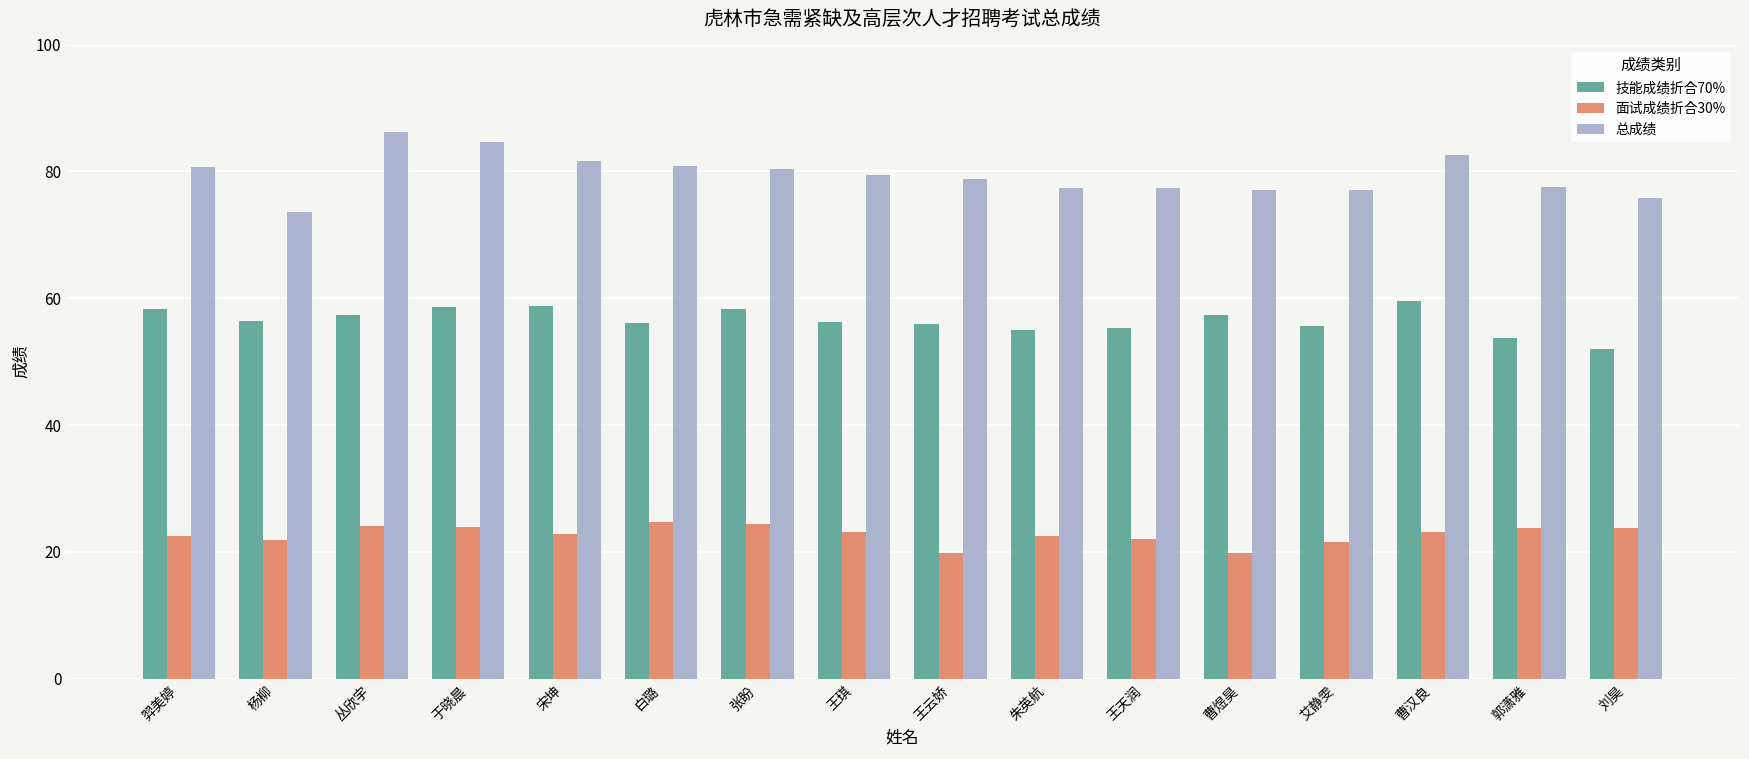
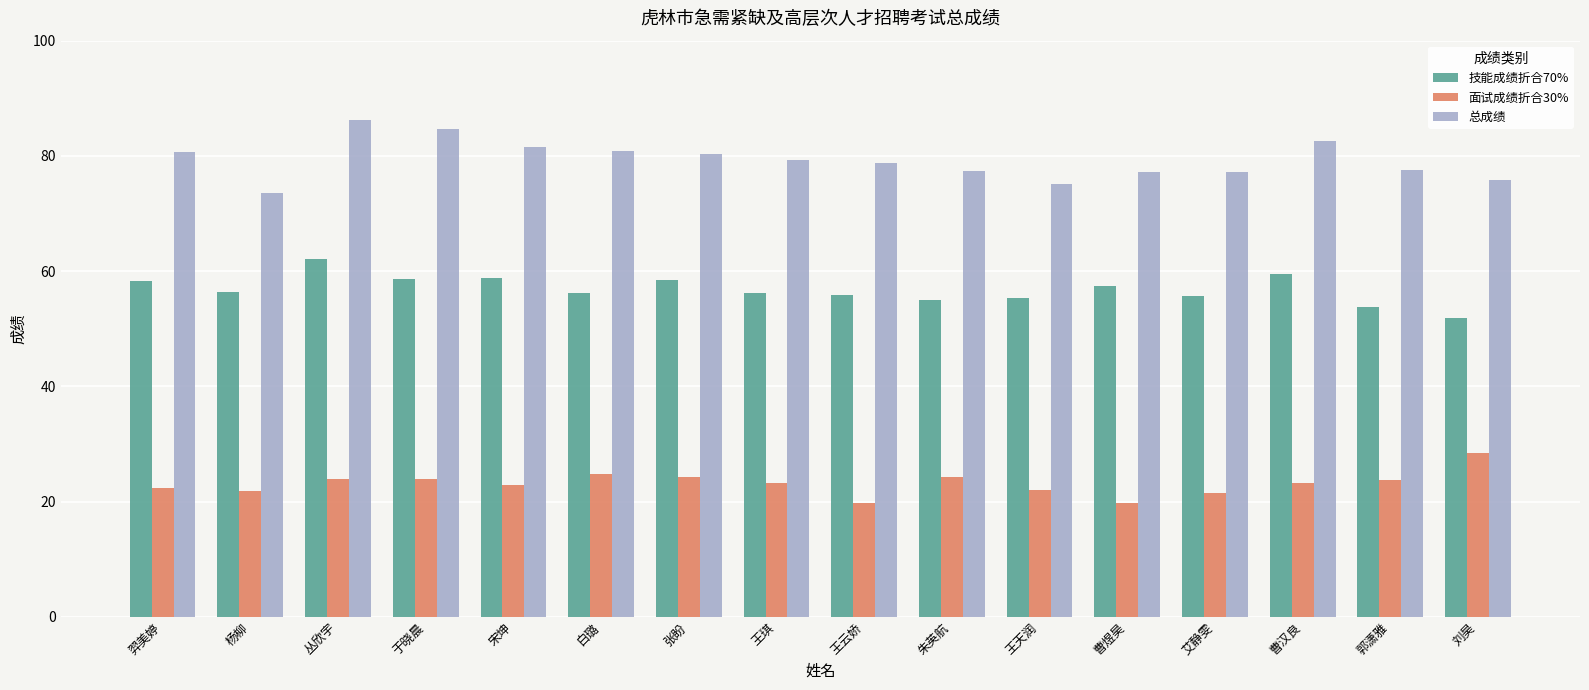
技能成绩折合70%, 丛欣宇: 57 -> 62
面试成绩折合30%, 朱英航: 22 -> 24
总成绩, 王天润: 77 -> 75
面试成绩折合30%, 刘昊: 24 -> 28
